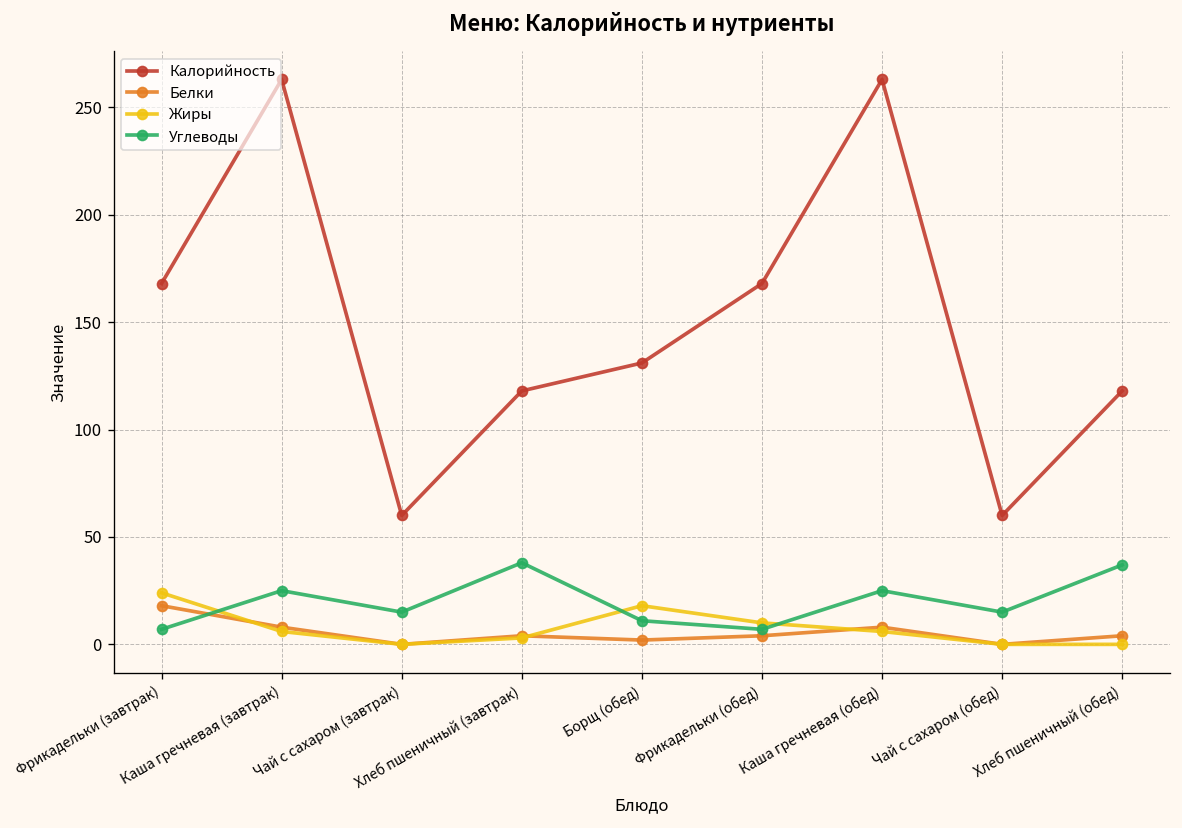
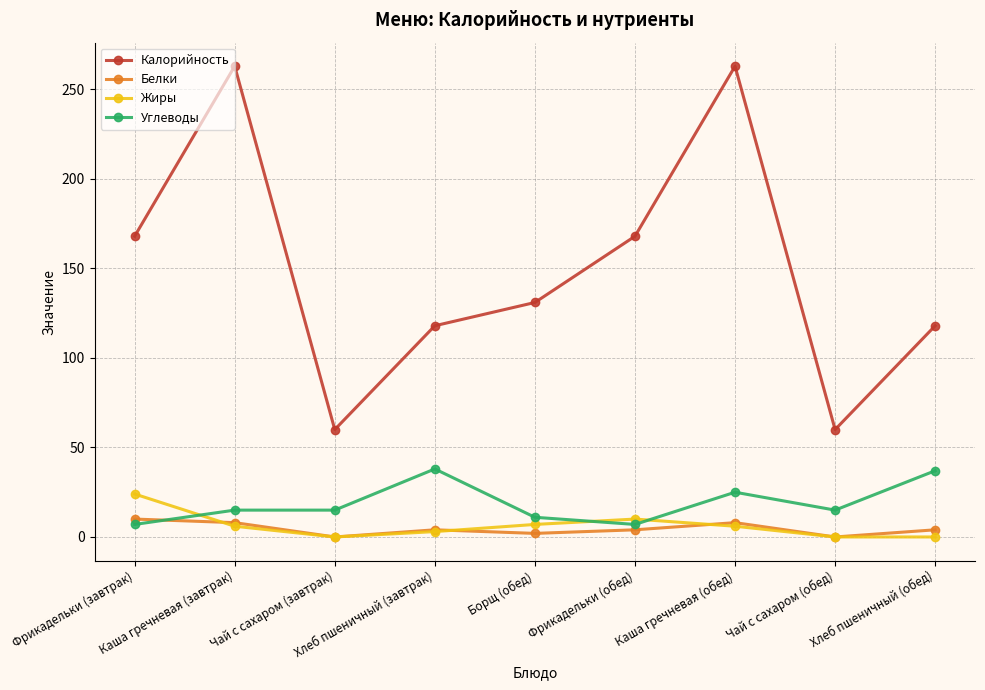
Белки, Фрикадельки (завтрак): 18 -> 10
Углеводы, Каша гречневая (завтрак): 25 -> 15
Жиры, Борщ (обед): 18 -> 7
